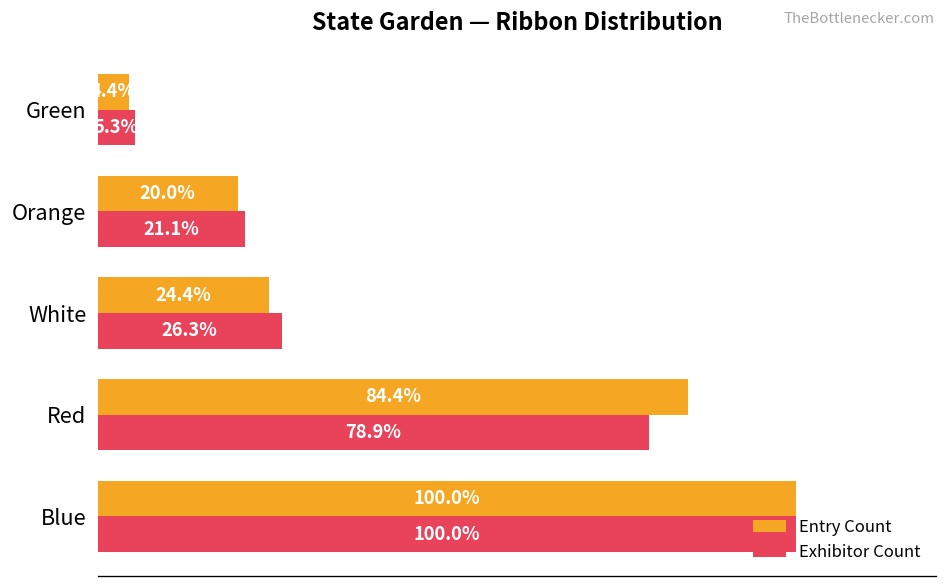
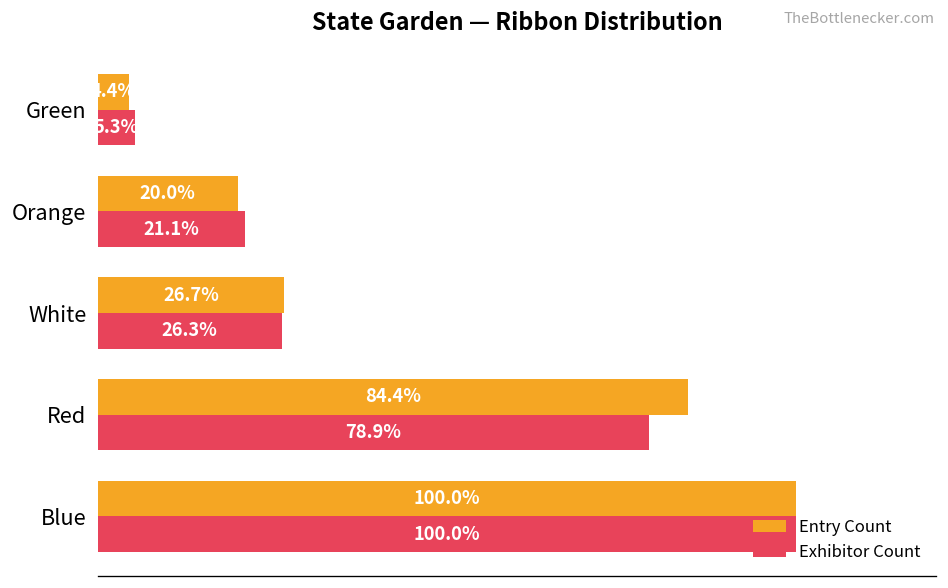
Entry Count, White: 24.4% -> 26.7%
